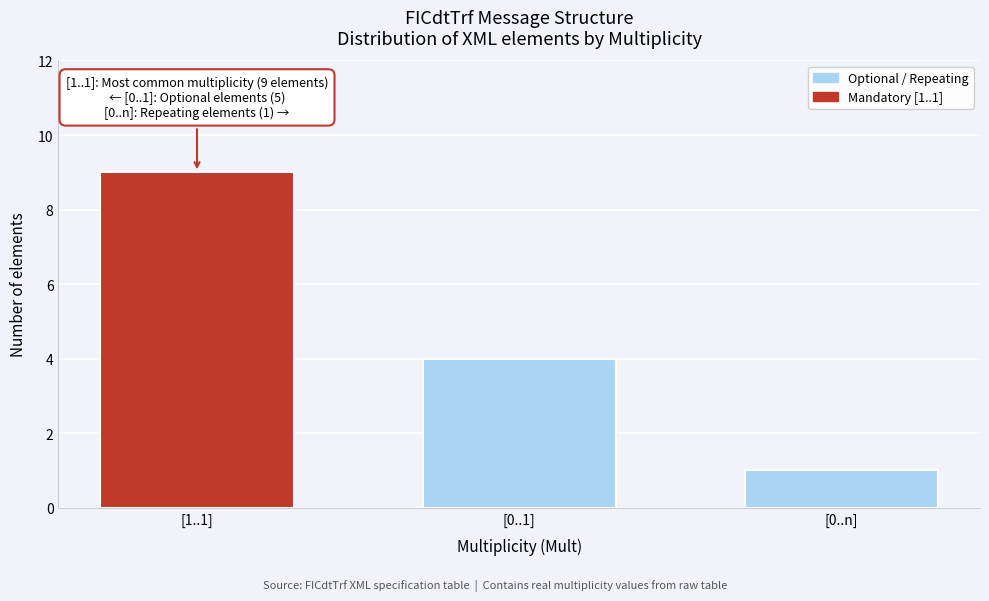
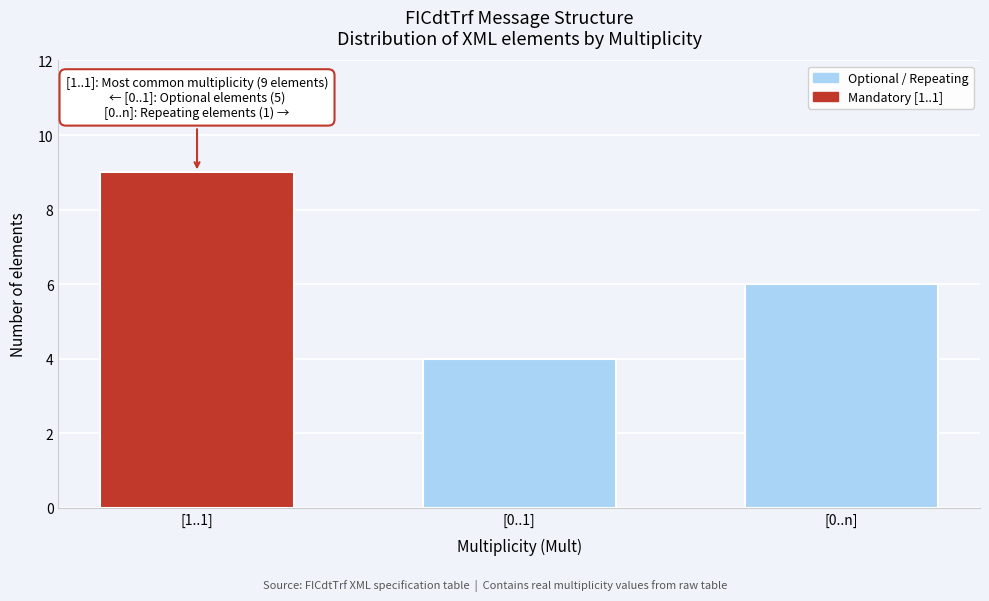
[0..n]: 1 -> 6
